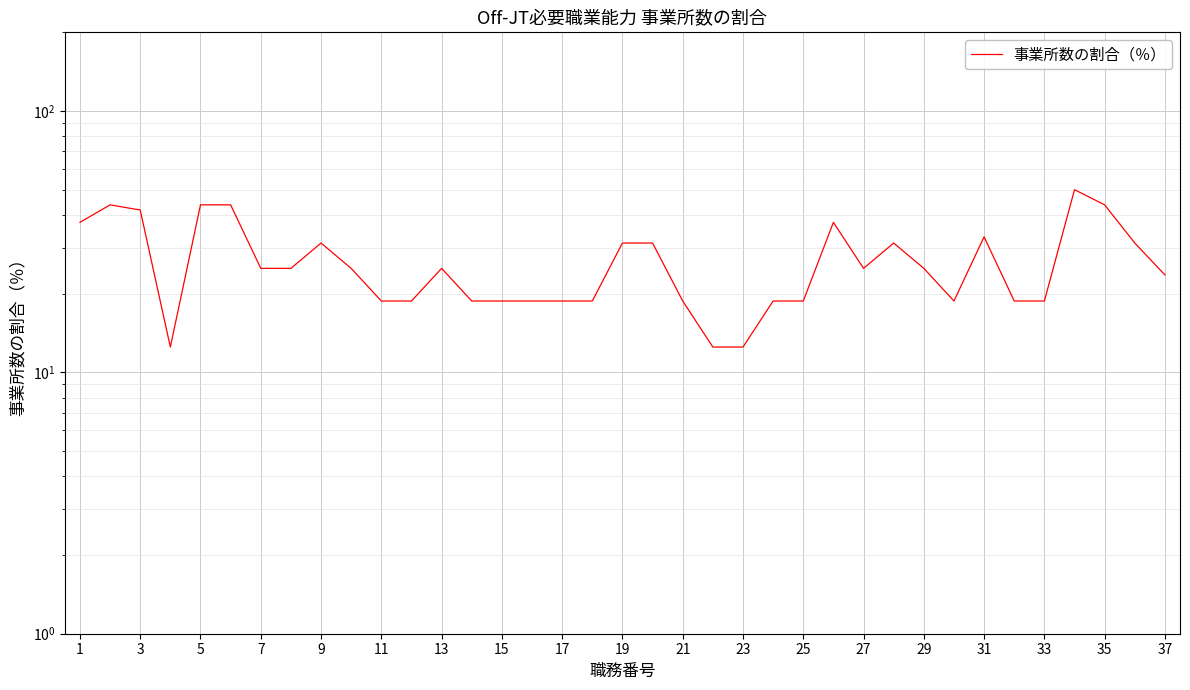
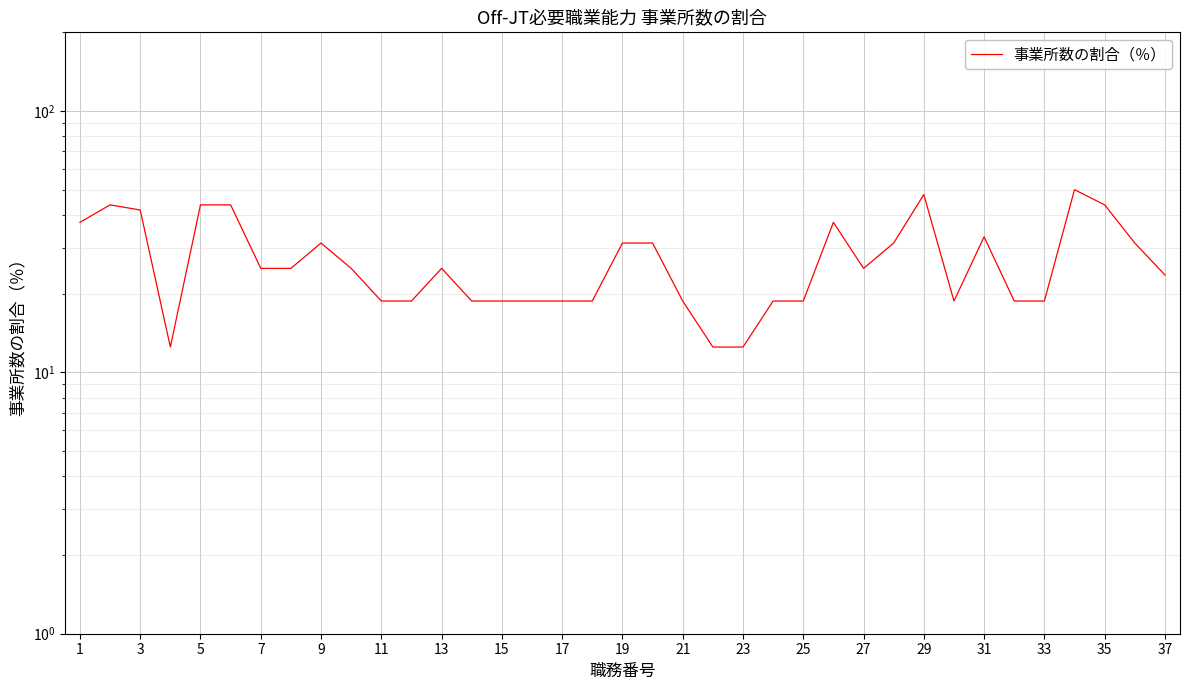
29: 25 -> 48
